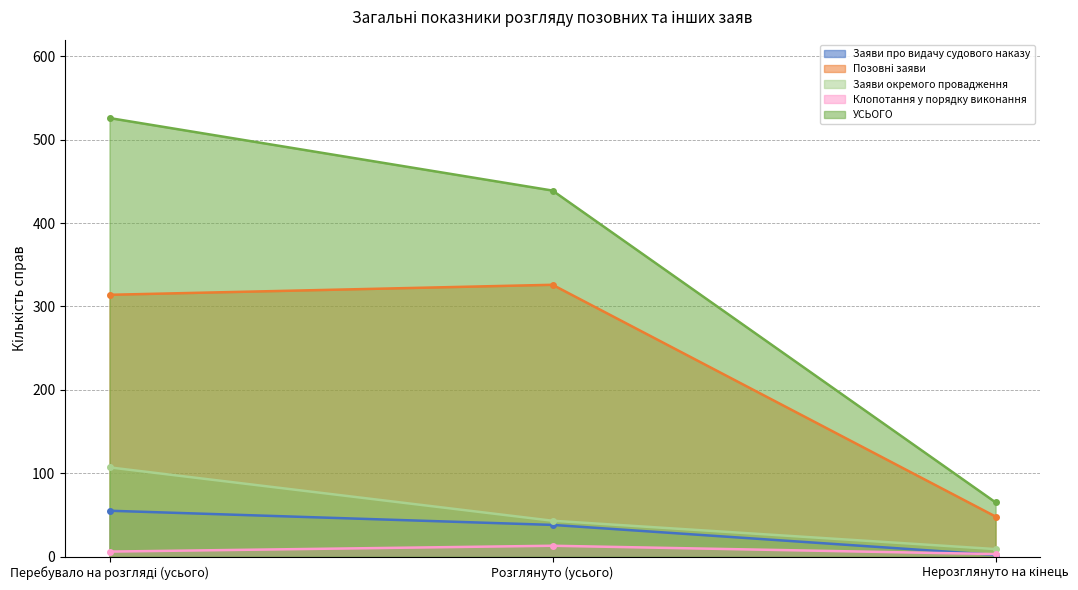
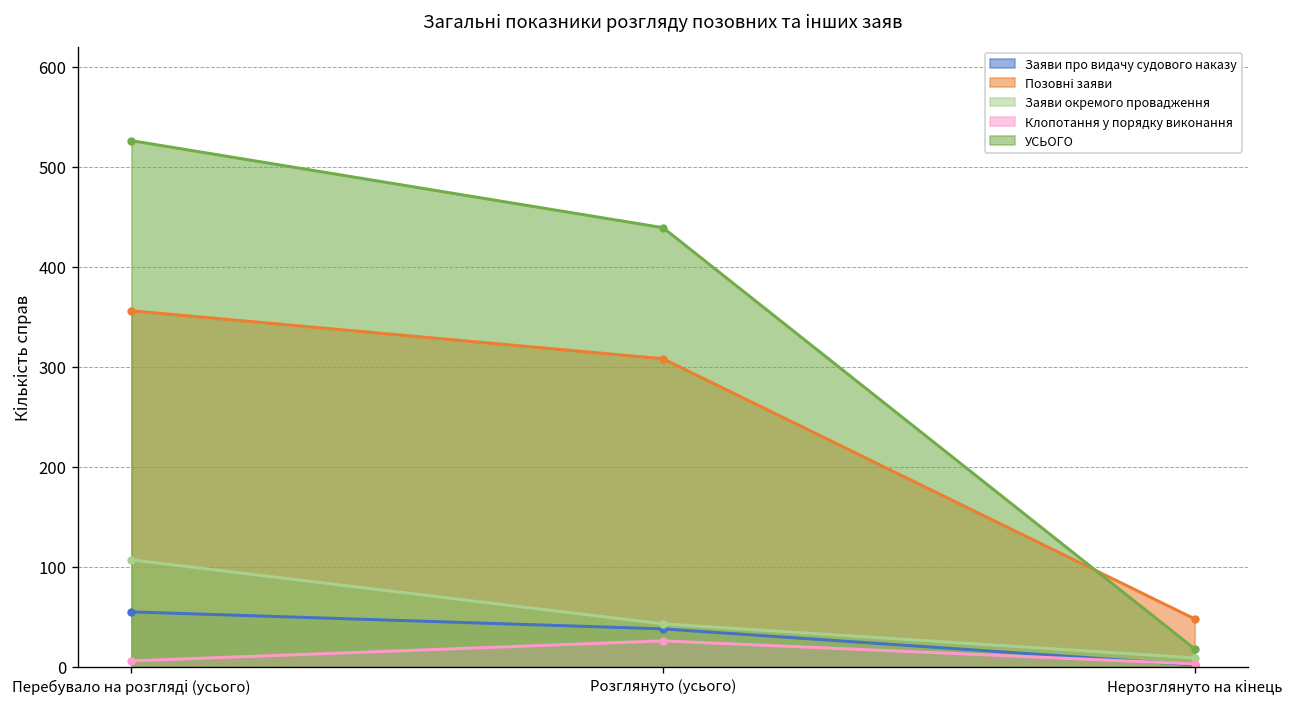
Позовні заяви, Перебувало на розгляді (усього): 310 -> 360
Позовні заяви, Розглянуто (усього): 330 -> 310
Клопотання у порядку виконання, Розглянуто (усього): 10 -> 30
УСЬОГО, Нерозглянуто на кінець: 70 -> 20
